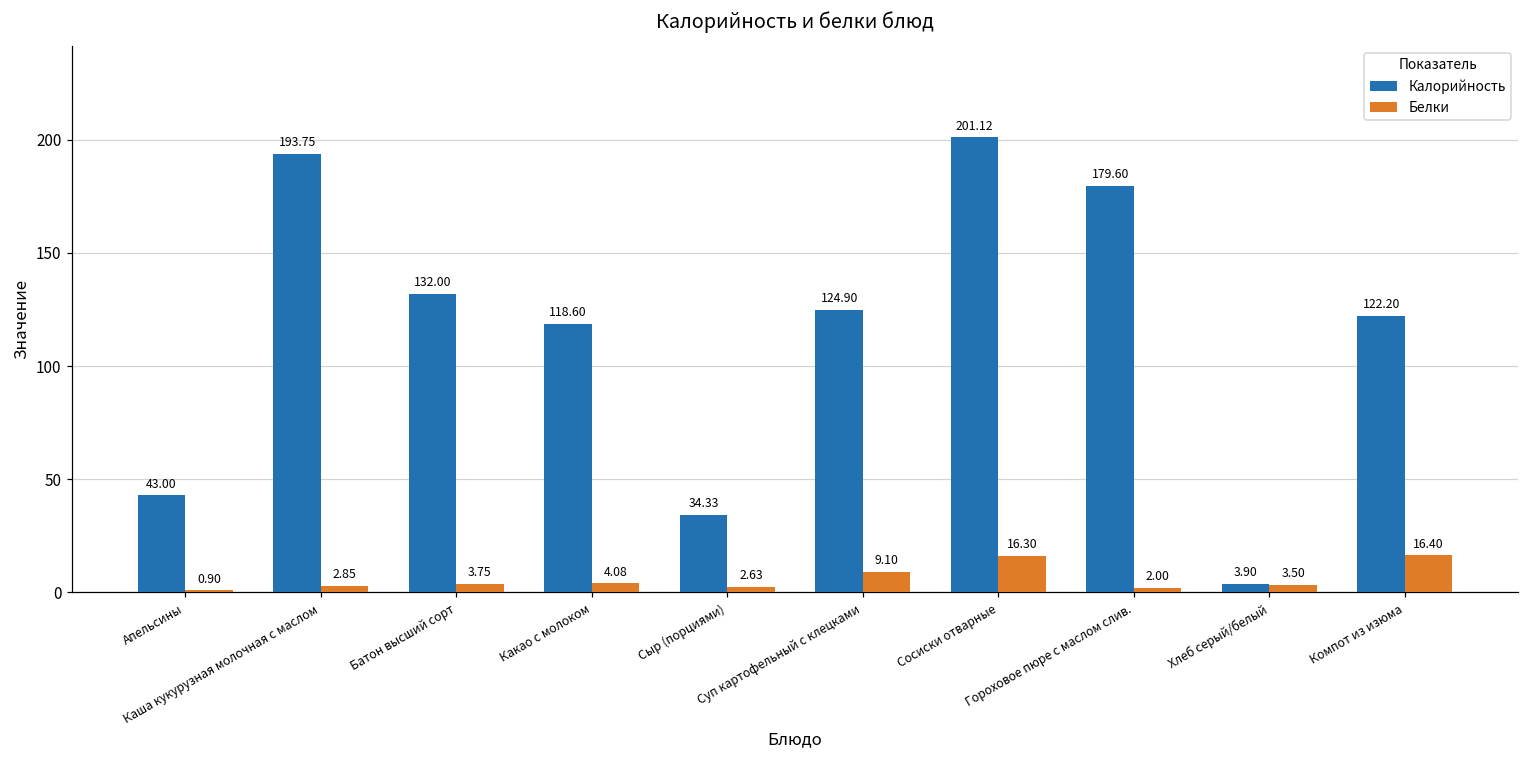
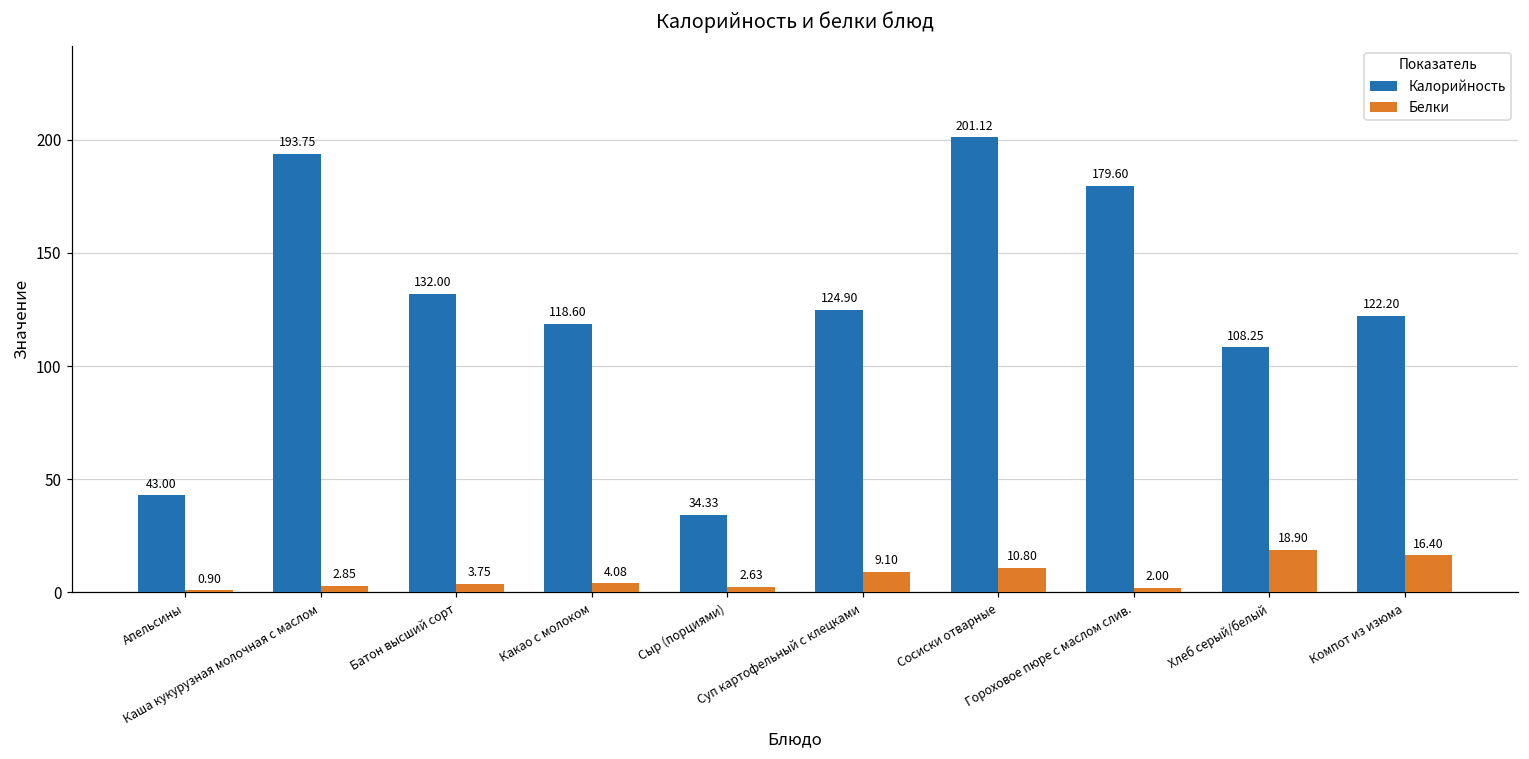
Белки, Сосиски отварные: 16.30 -> 10.80
Калорийность, Хлеб серый/белый: 3.90 -> 108.25
Белки, Хлеб серый/белый: 3.50 -> 18.90
